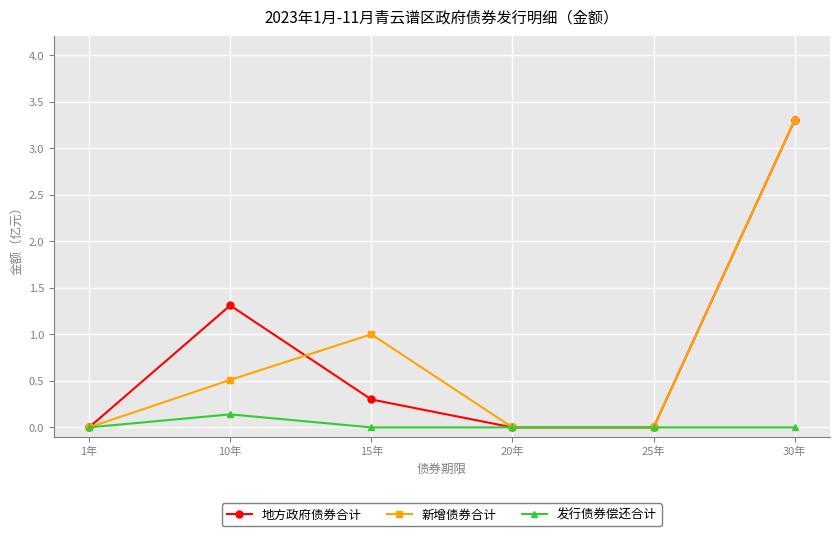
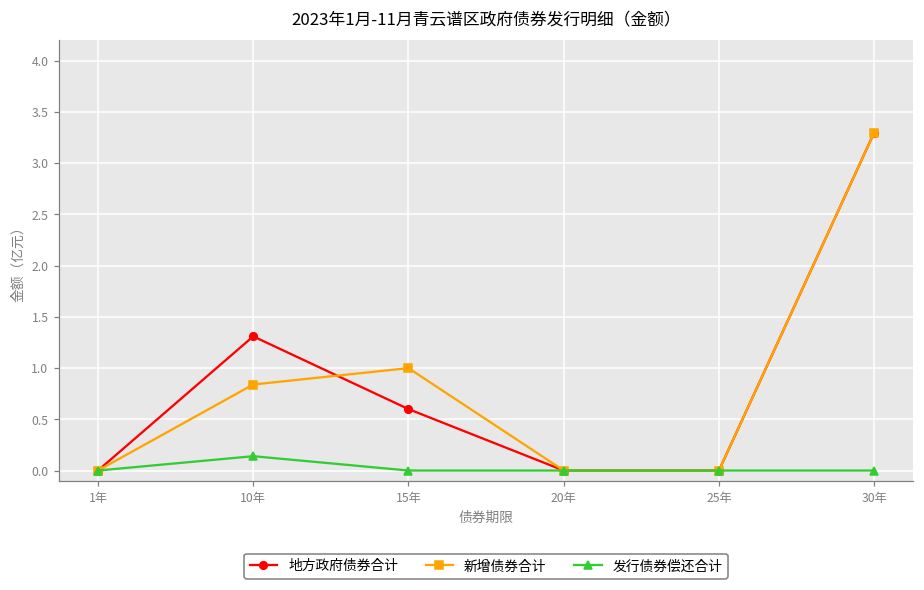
新增债券合计, 10年: 0.5 -> 0.8
地方政府债券合计, 15年: 0.3 -> 0.6
